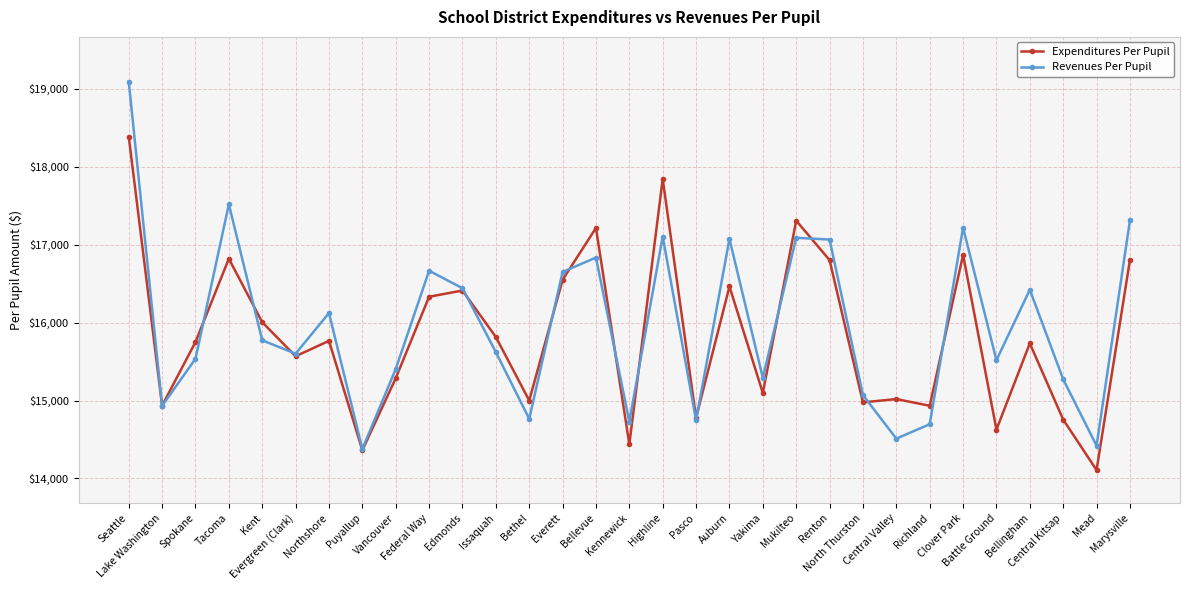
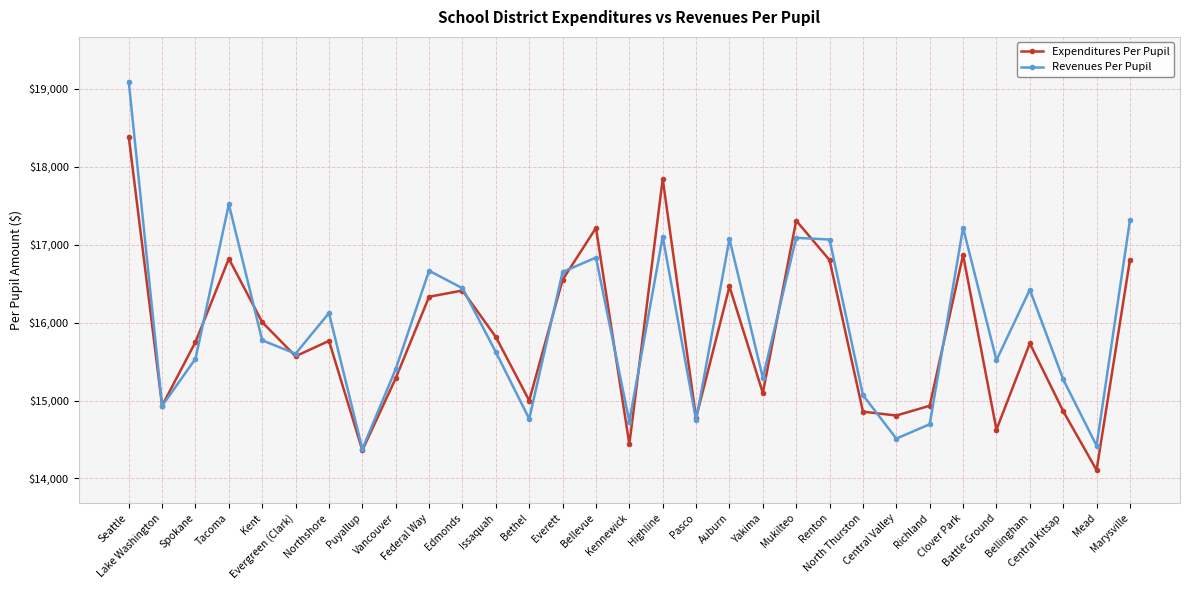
Expenditures Per Pupil, North Thurston: $15,000 -> $14,900
Expenditures Per Pupil, Central Valley: $15,000 -> $14,800
Expenditures Per Pupil, Central Kitsap: $14,800 -> $14,900
